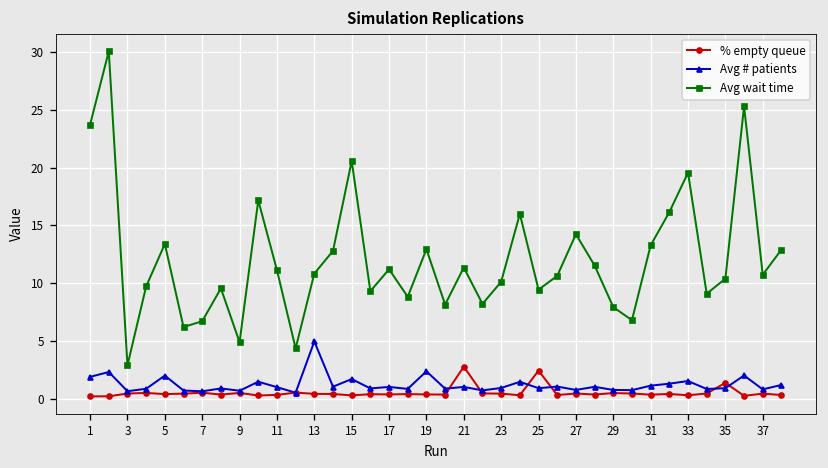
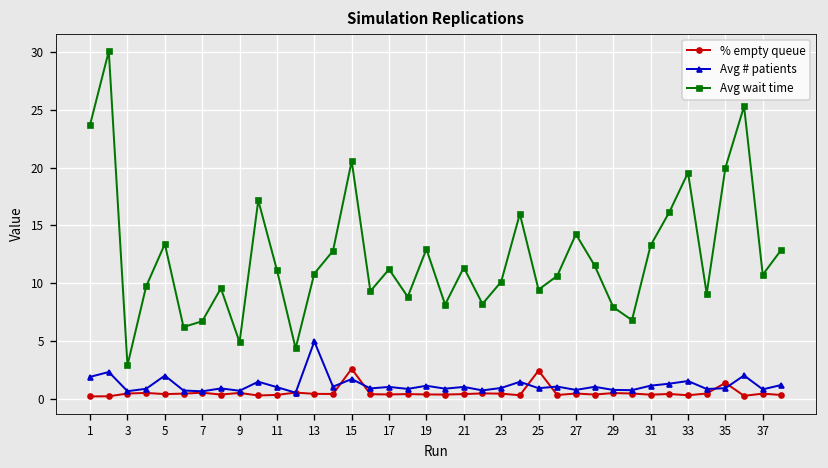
% empty queue, 15: 0 -> 3
Avg # patients, 19: 2 -> 1
% empty queue, 21: 3 -> 0
Avg wait time, 35: 10 -> 20
